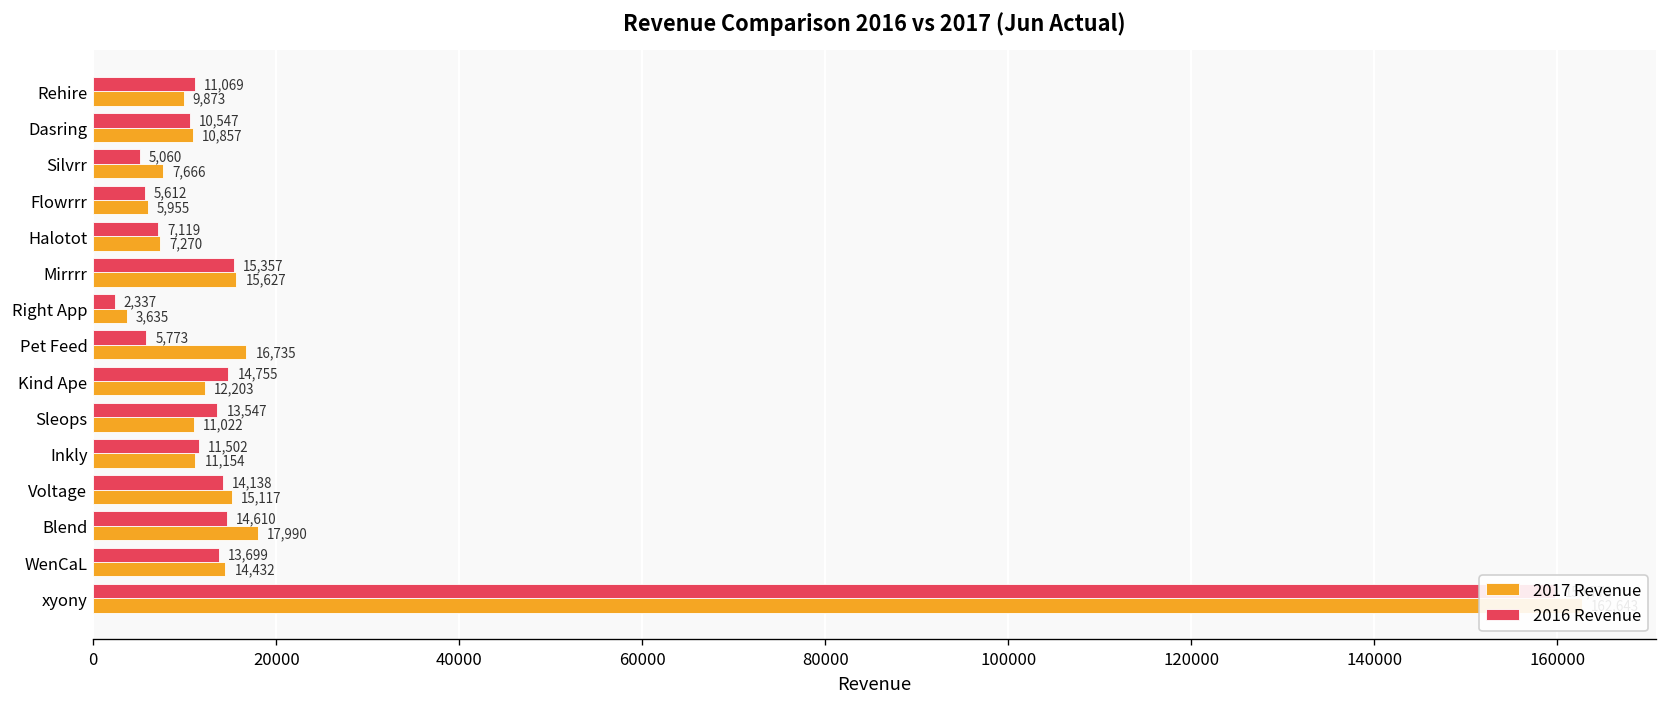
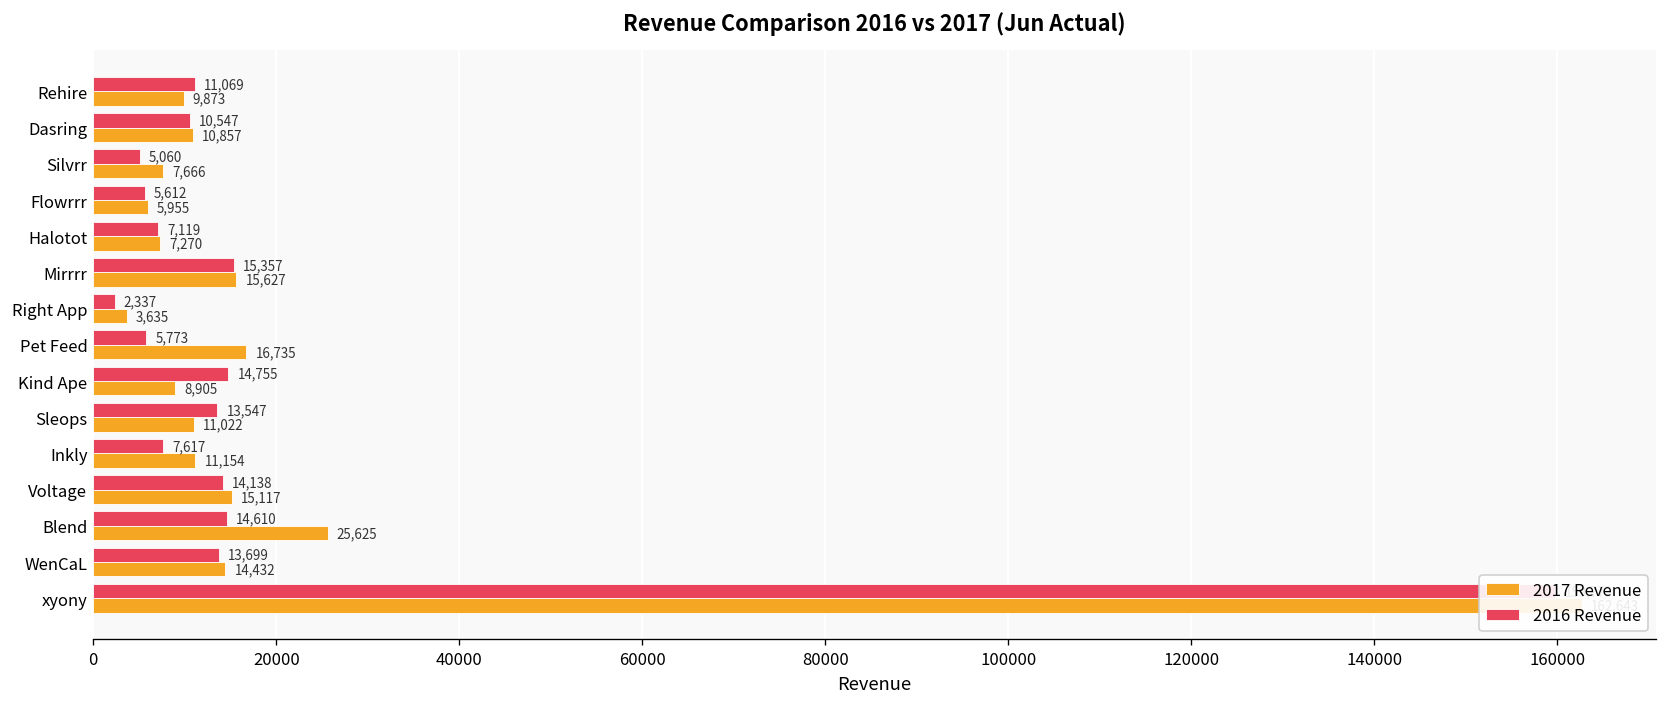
2017 Revenue, Kind Ape: 12,203 -> 8,905
2016 Revenue, Inkly: 11,502 -> 7,617
2017 Revenue, Blend: 17,990 -> 25,625
